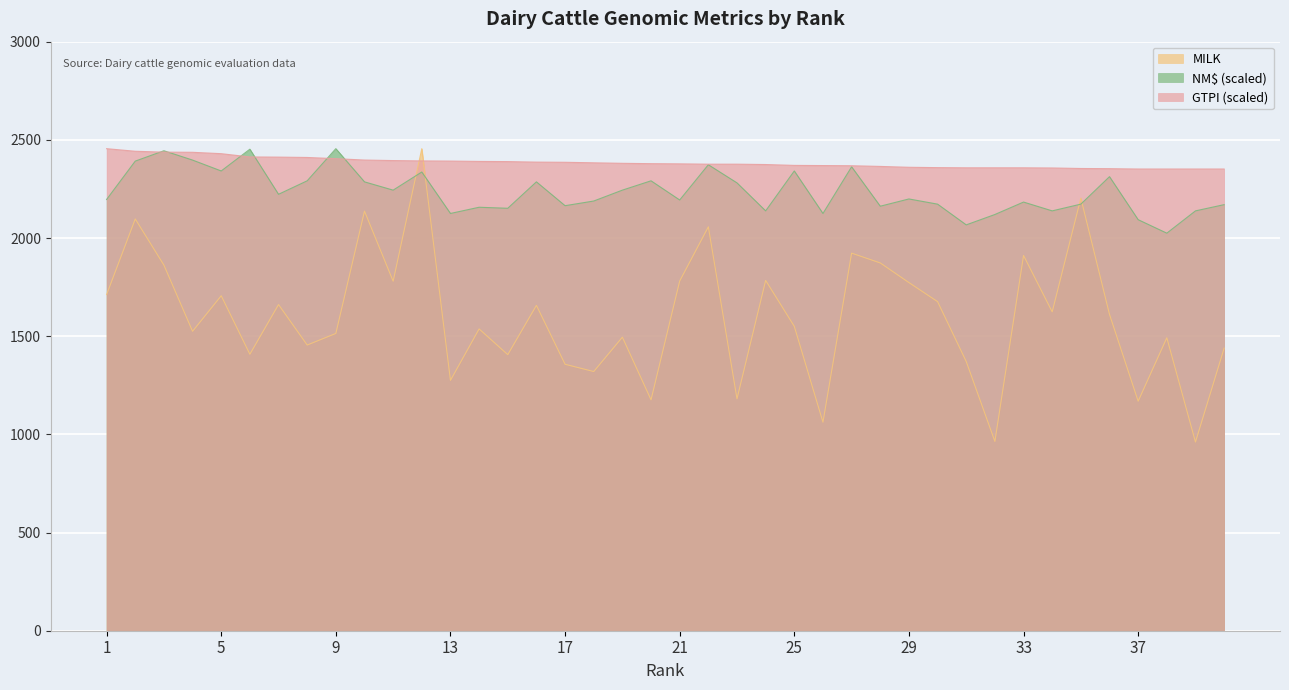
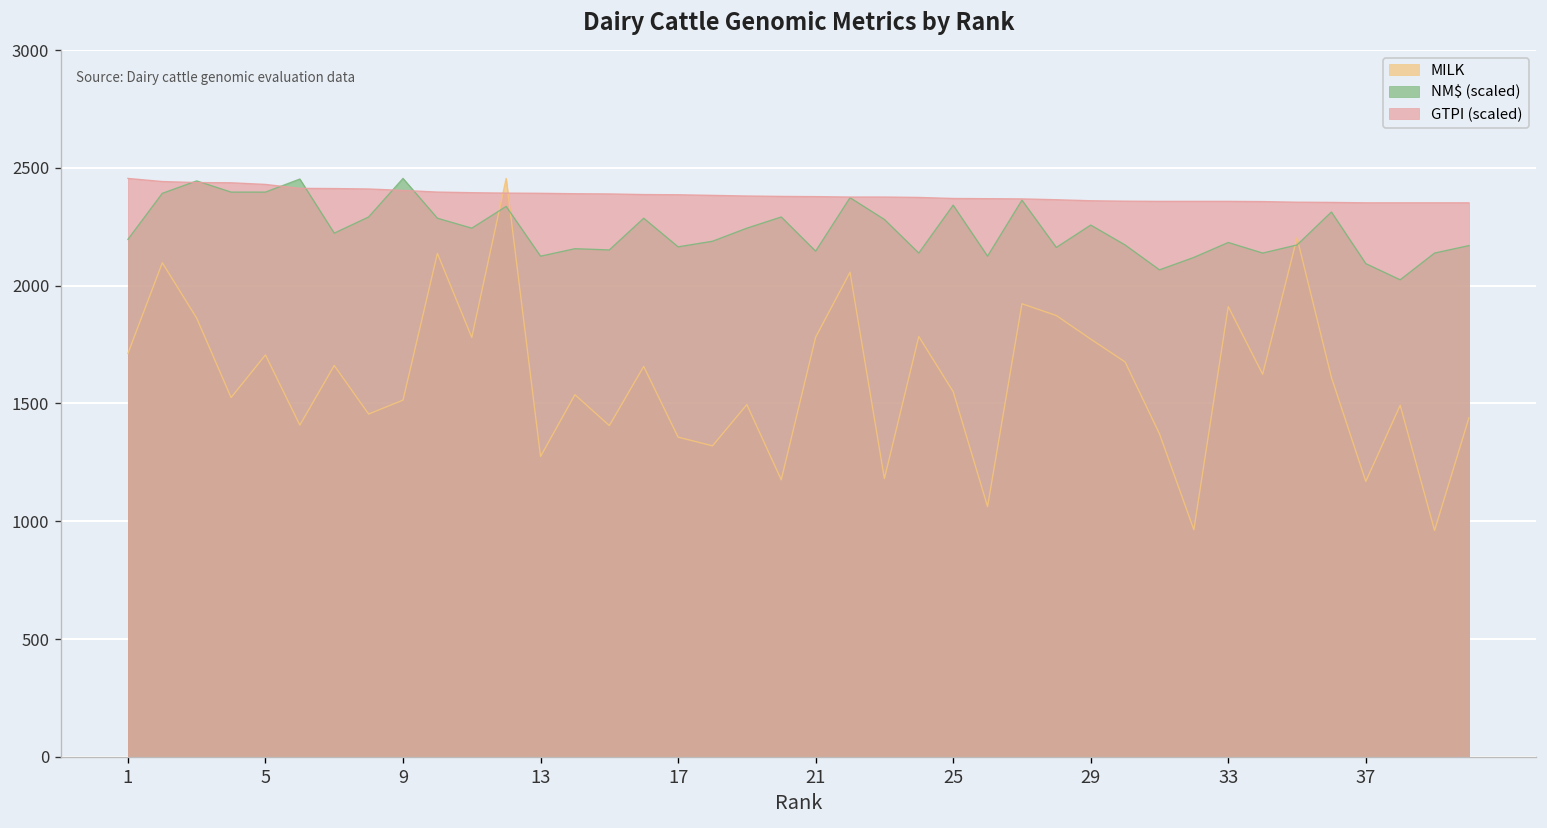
NM$ (scaled), 5: 2340 -> 2400
NM$ (scaled), 21: 2190 -> 2150
NM$ (scaled), 29: 2200 -> 2260
